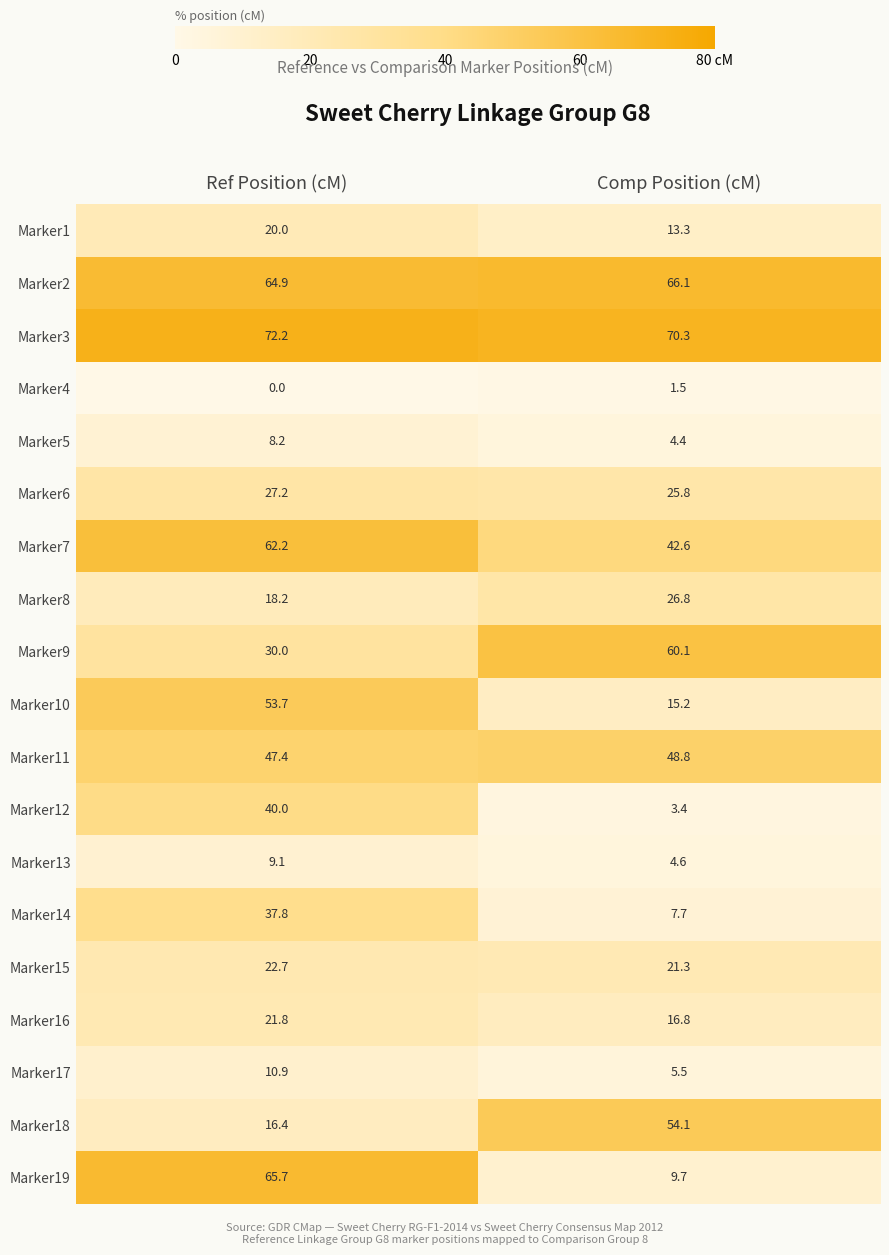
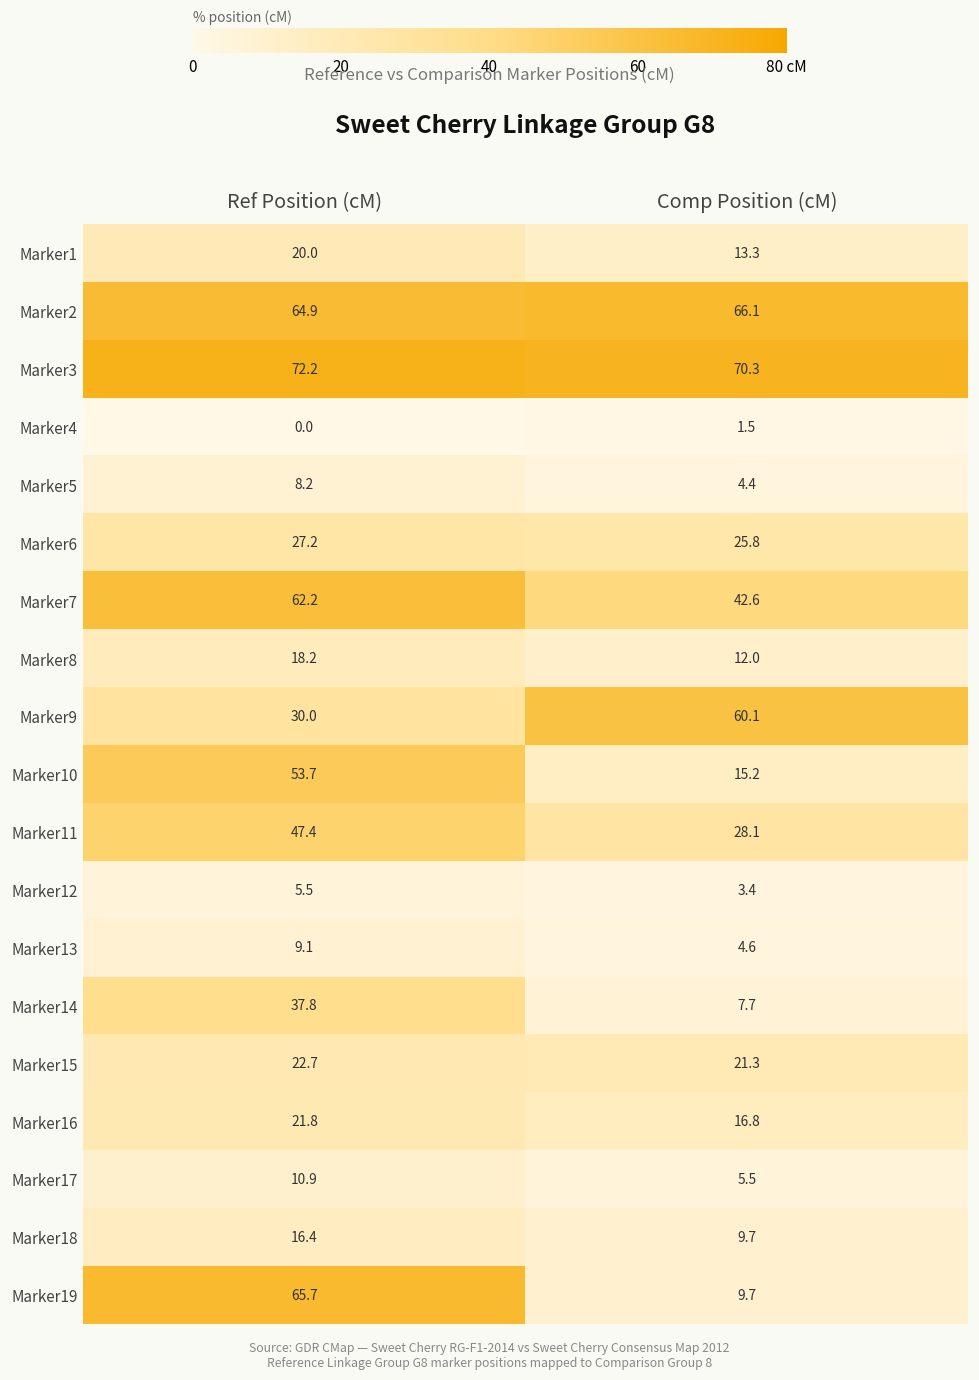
Marker8, Comp Position (cM): 26.8 -> 12.0
Marker11, Comp Position (cM): 48.8 -> 28.1
Marker12, Ref Position (cM): 40.0 -> 5.5
Marker18, Comp Position (cM): 54.1 -> 9.7
